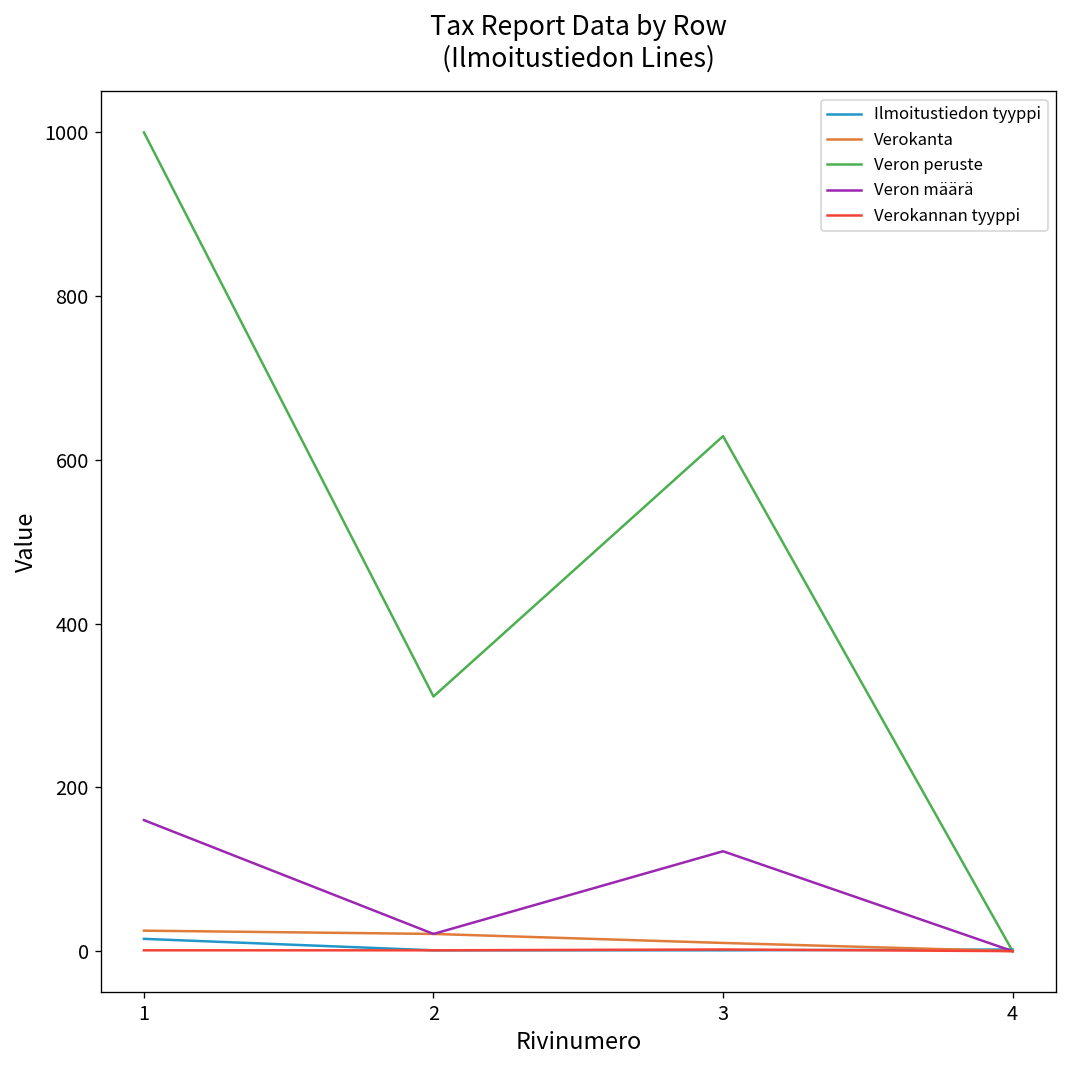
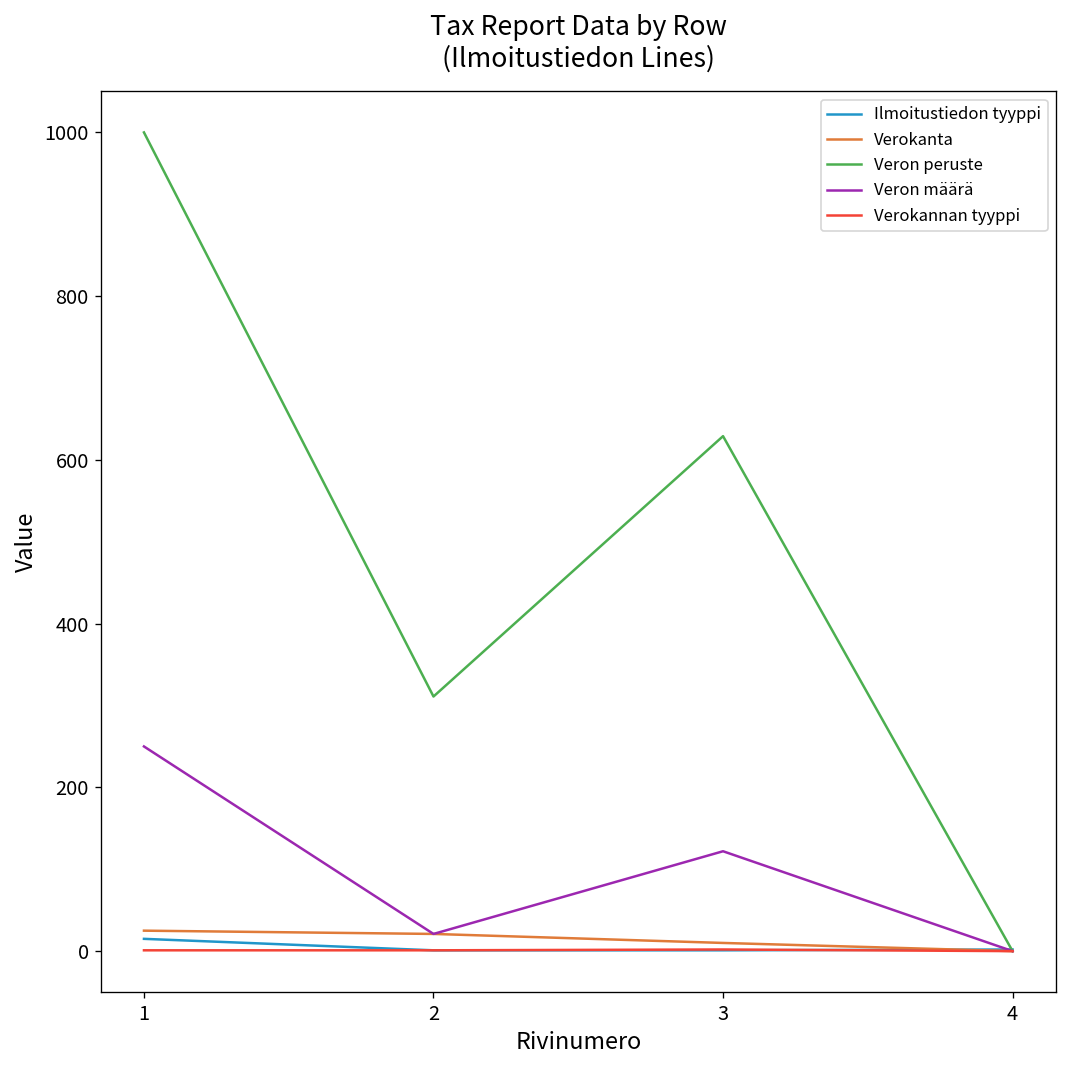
Veron määrä, 1: 160 -> 250
